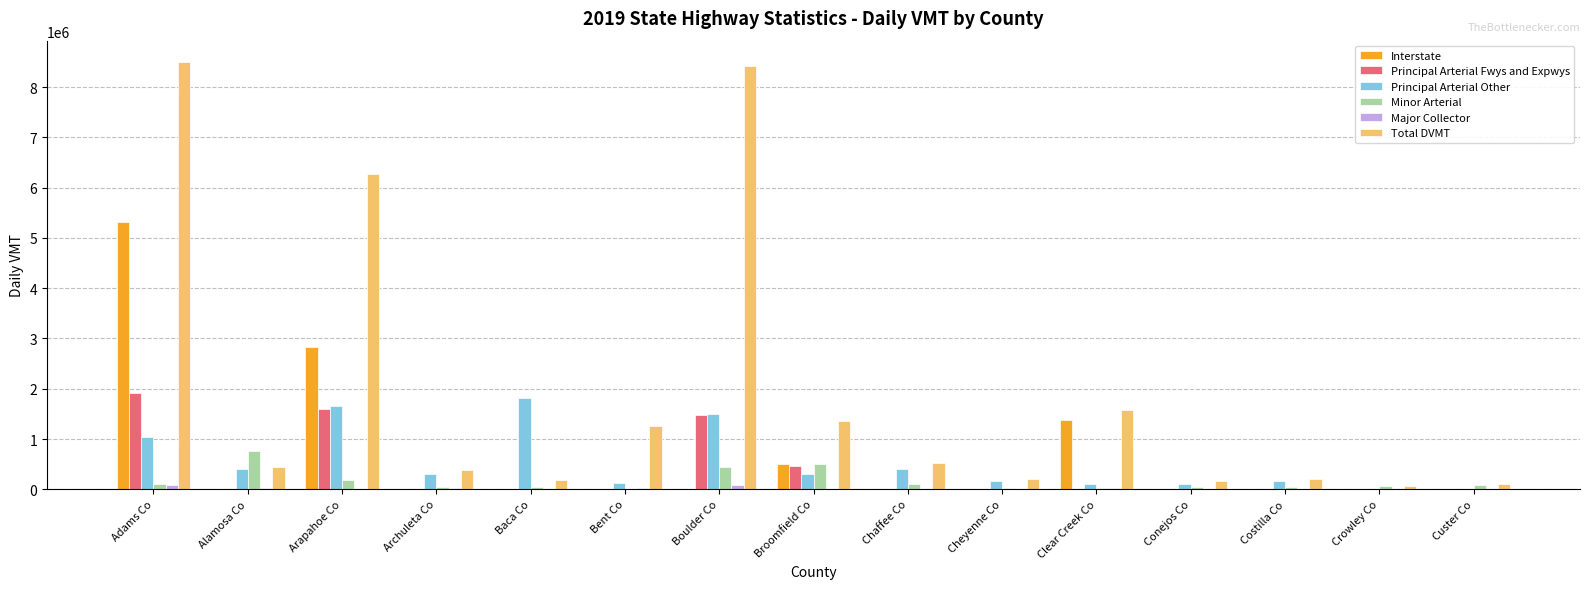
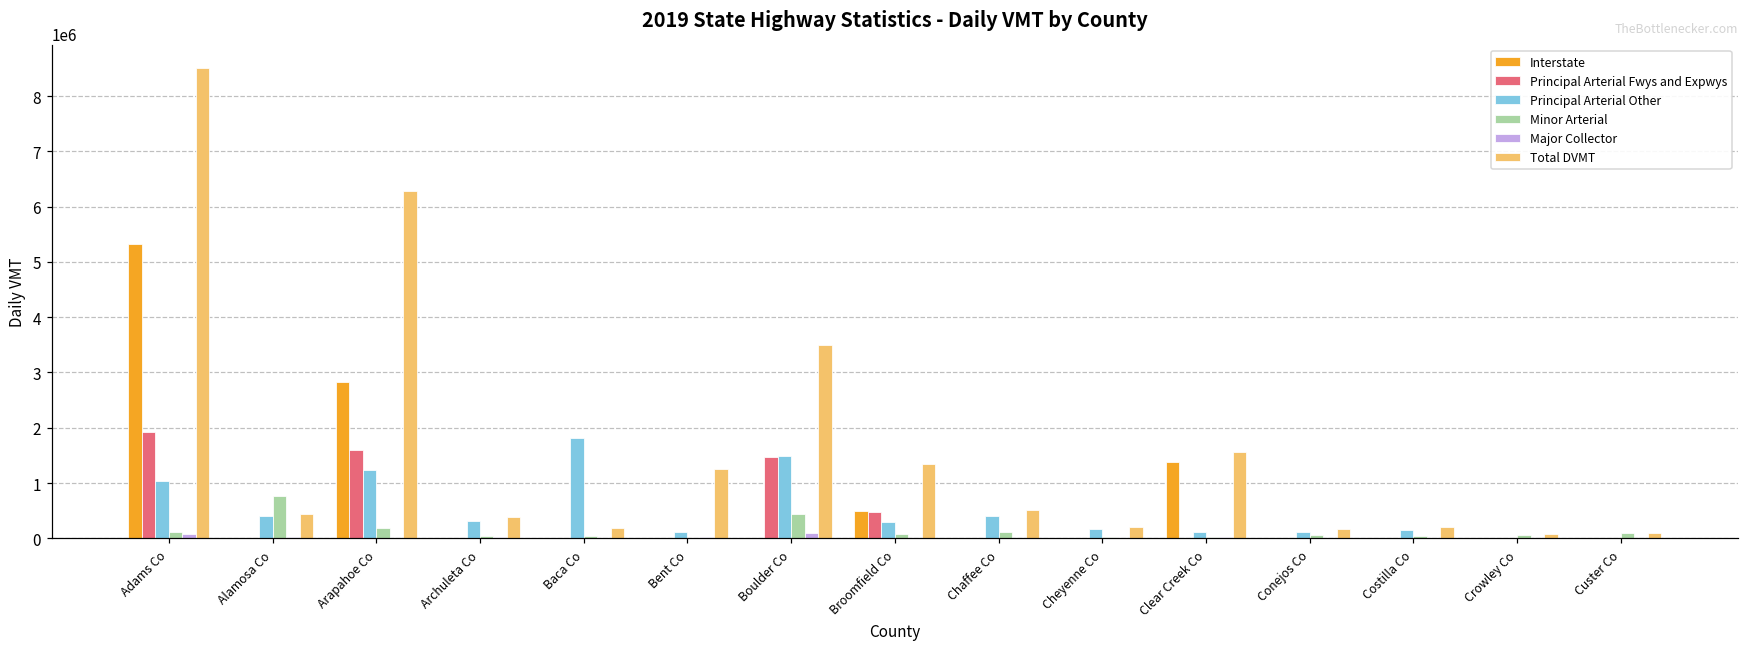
Principal Arterial Other, Arapahoe Co: 1700000 -> 1200000
Total DVMT, Boulder Co: 8400000 -> 3500000
Minor Arterial, Broomfield Co: 500000 -> 100000
